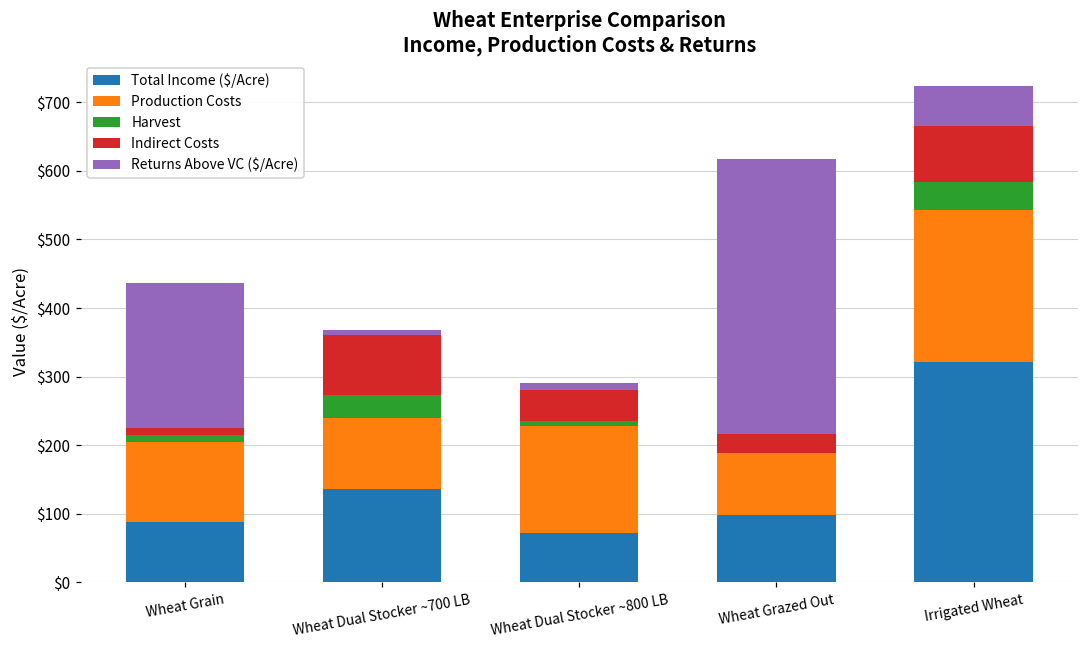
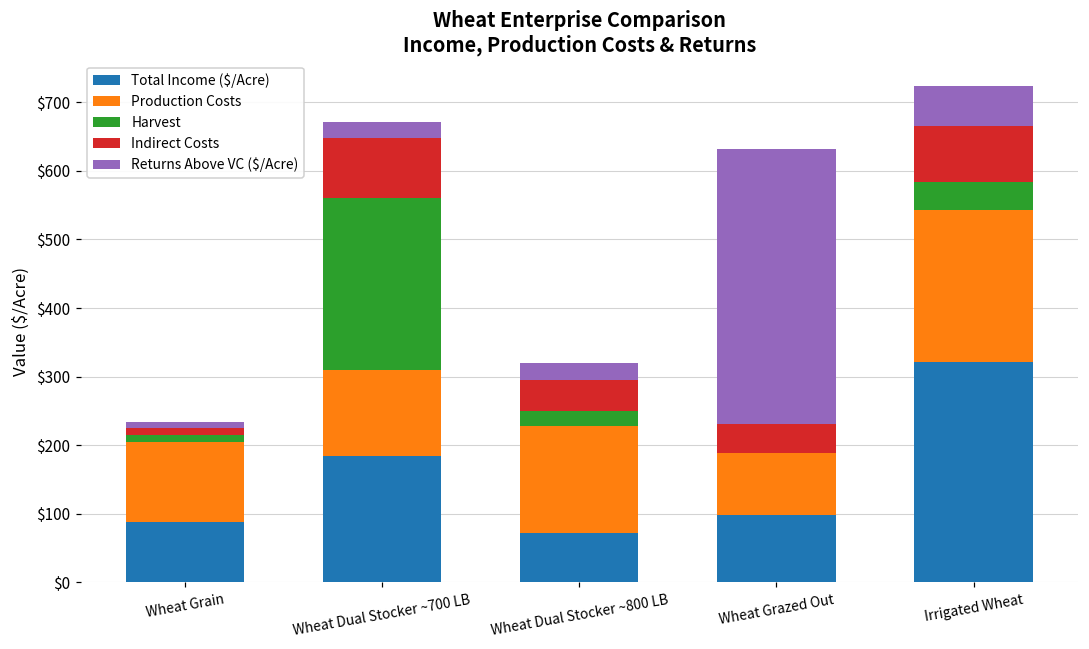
Returns Above VC ($/Acre), Wheat Grain: $210 -> $10
Total Income ($/Acre), Wheat Dual Stocker ~700 LB: $140 -> $180
Production Costs, Wheat Dual Stocker ~700 LB: $100 -> $130
Harvest, Wheat Dual Stocker ~700 LB: $30 -> $250
Returns Above VC ($/Acre), Wheat Dual Stocker ~700 LB: $10 -> $20
Harvest, Wheat Dual Stocker ~800 LB: $10 -> $20
Returns Above VC ($/Acre), Wheat Dual Stocker ~800 LB: $10 -> $30
Indirect Costs, Wheat Grazed Out: $30 -> $40
